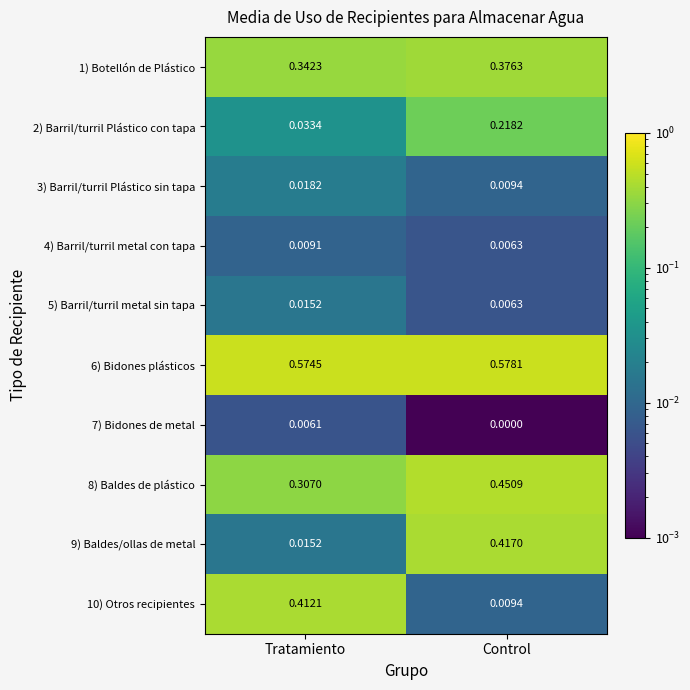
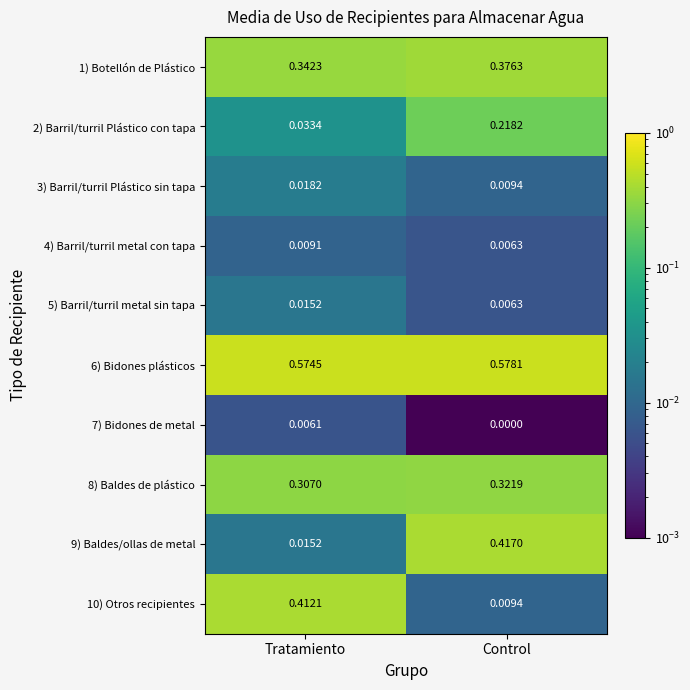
8) Baldes de plástico, Control: 0.4509 -> 0.3219
